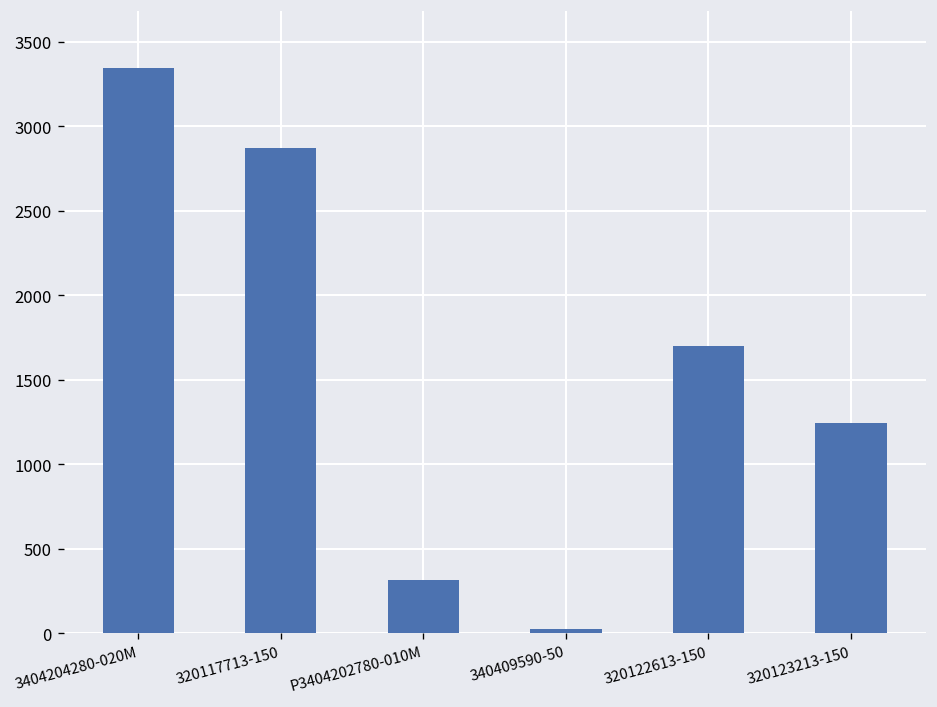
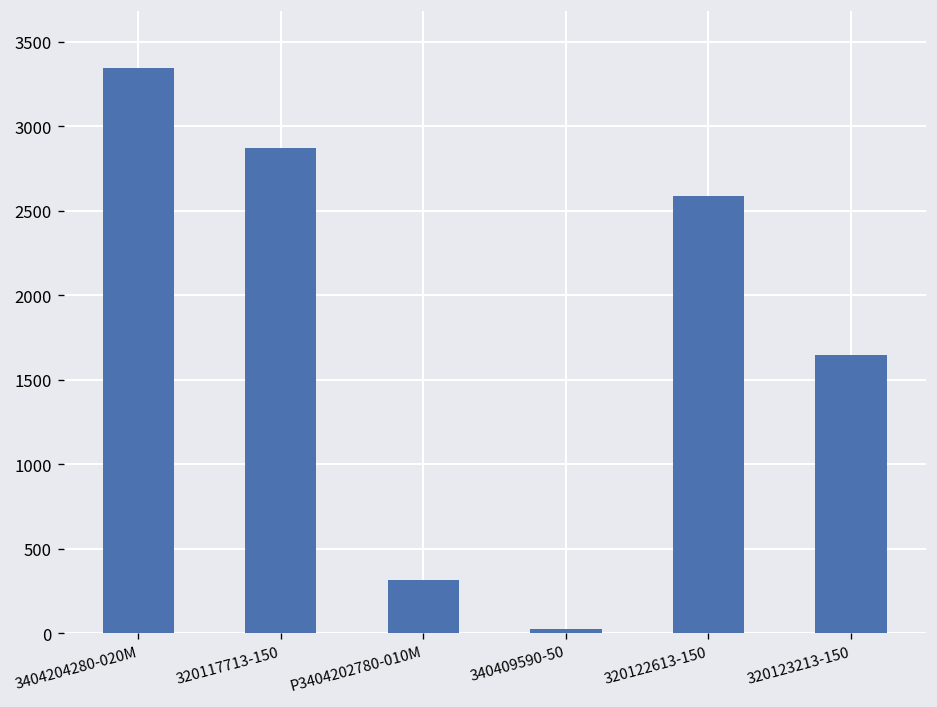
320122613-150: 1700 -> 2590
320123213-150: 1250 -> 1650
